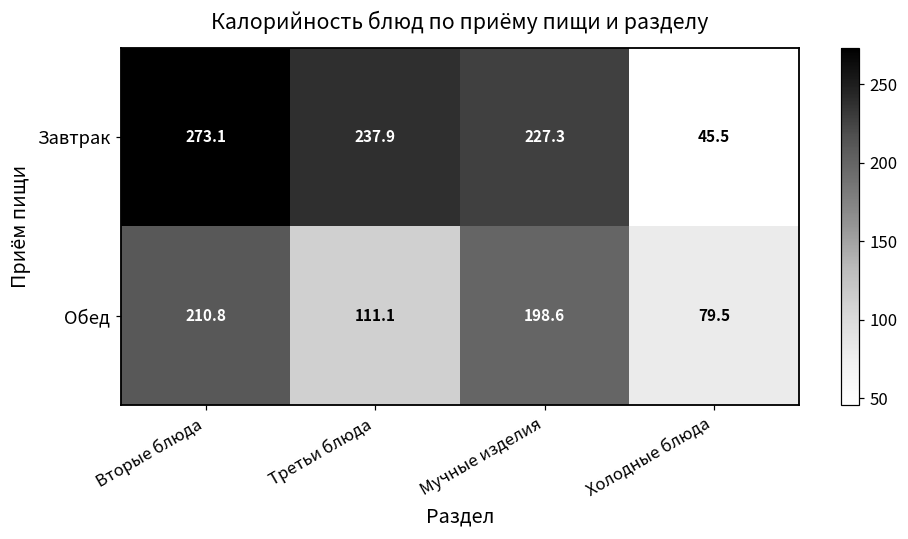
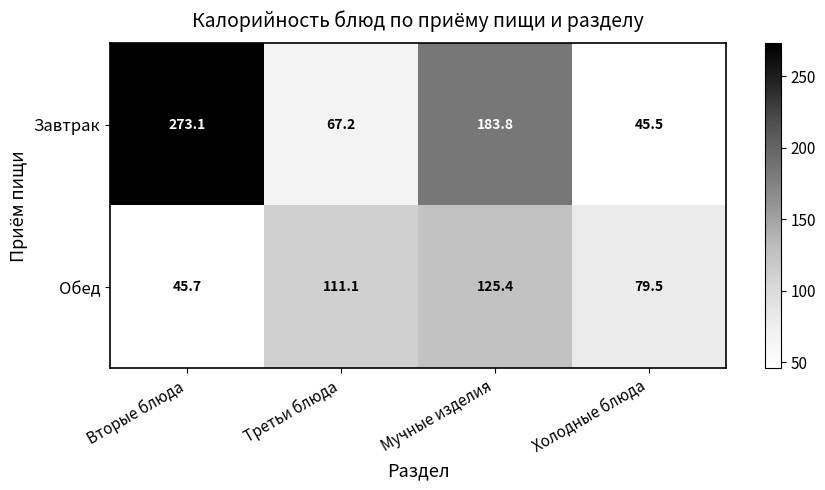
Завтрак, Третьи блюда: 237.9 -> 67.2
Завтрак, Мучные изделия: 227.3 -> 183.8
Обед, Вторые блюда: 210.8 -> 45.7
Обед, Мучные изделия: 198.6 -> 125.4
